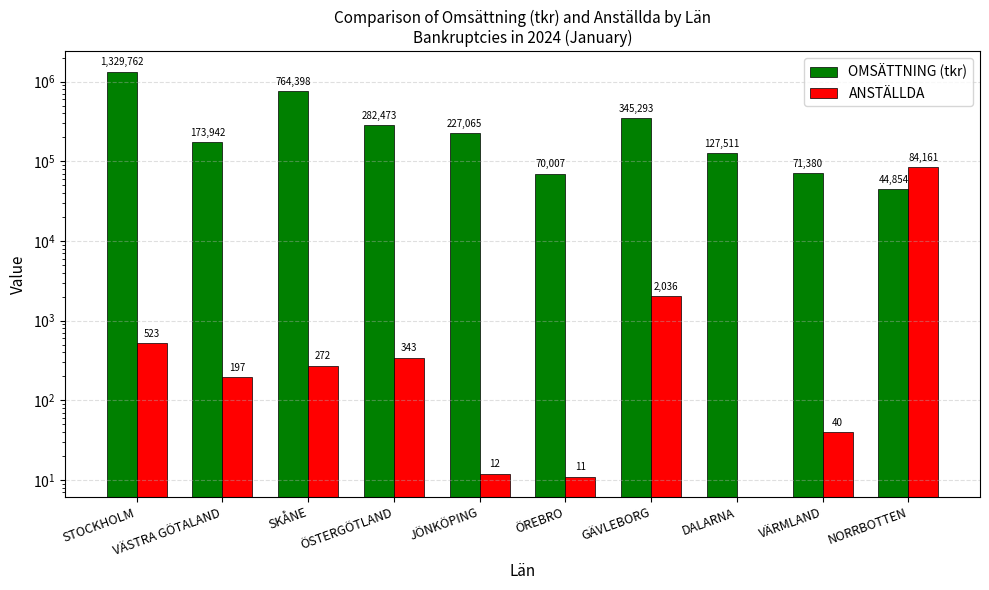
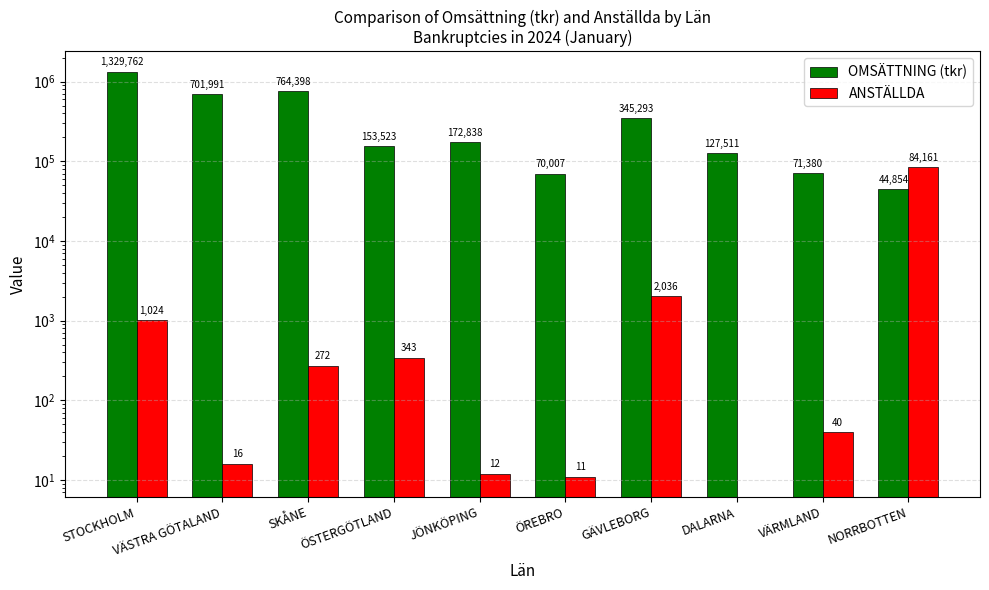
ANSTÄLLDA, STOCKHOLM: 523 -> 1,024
OMSÄTTNING (tkr), VÄSTRA GÖTALAND: 173,942 -> 701,991
ANSTÄLLDA, VÄSTRA GÖTALAND: 197 -> 16
OMSÄTTNING (tkr), ÖSTERGÖTLAND: 282,473 -> 153,523
OMSÄTTNING (tkr), JÖNKÖPING: 227,065 -> 172,838
